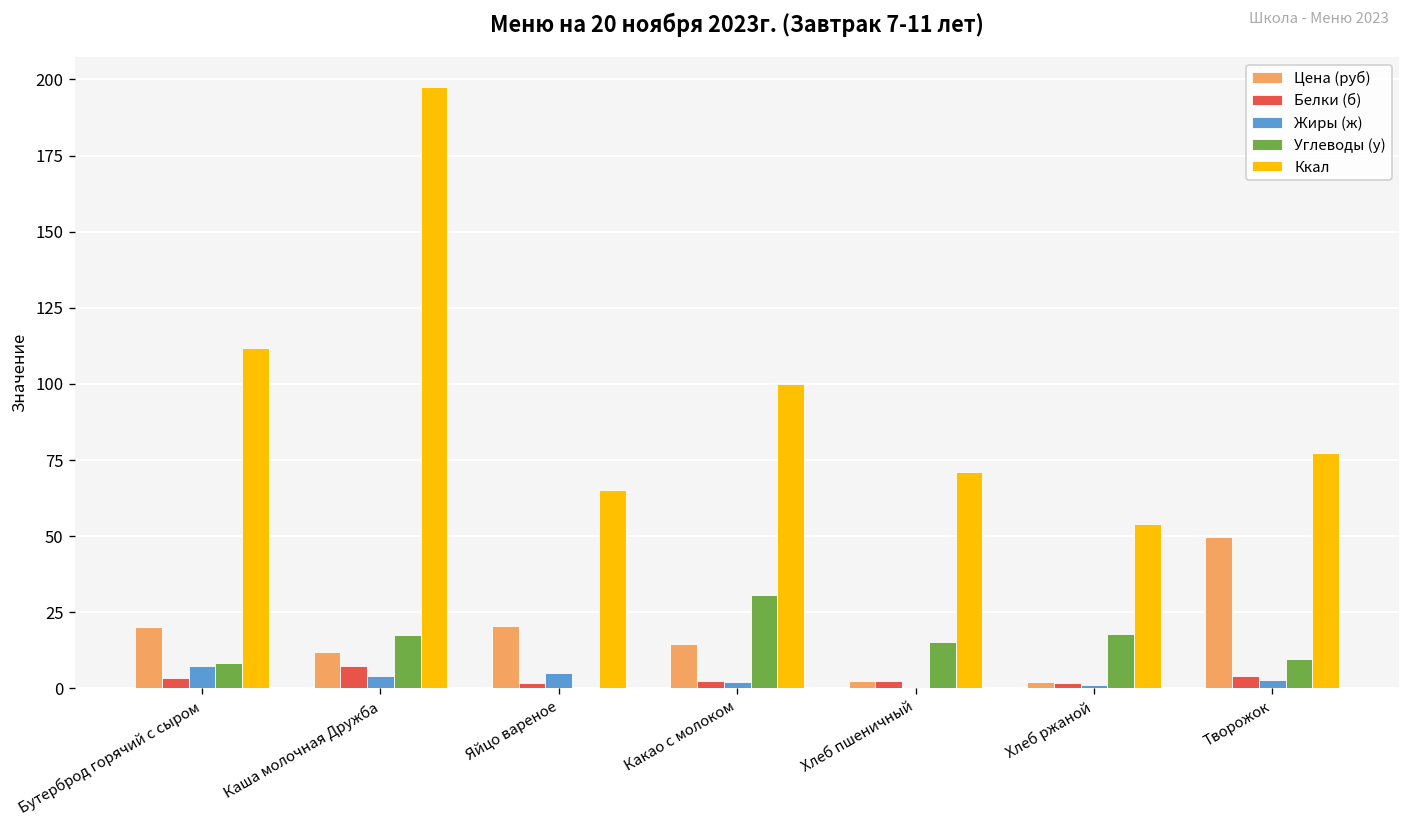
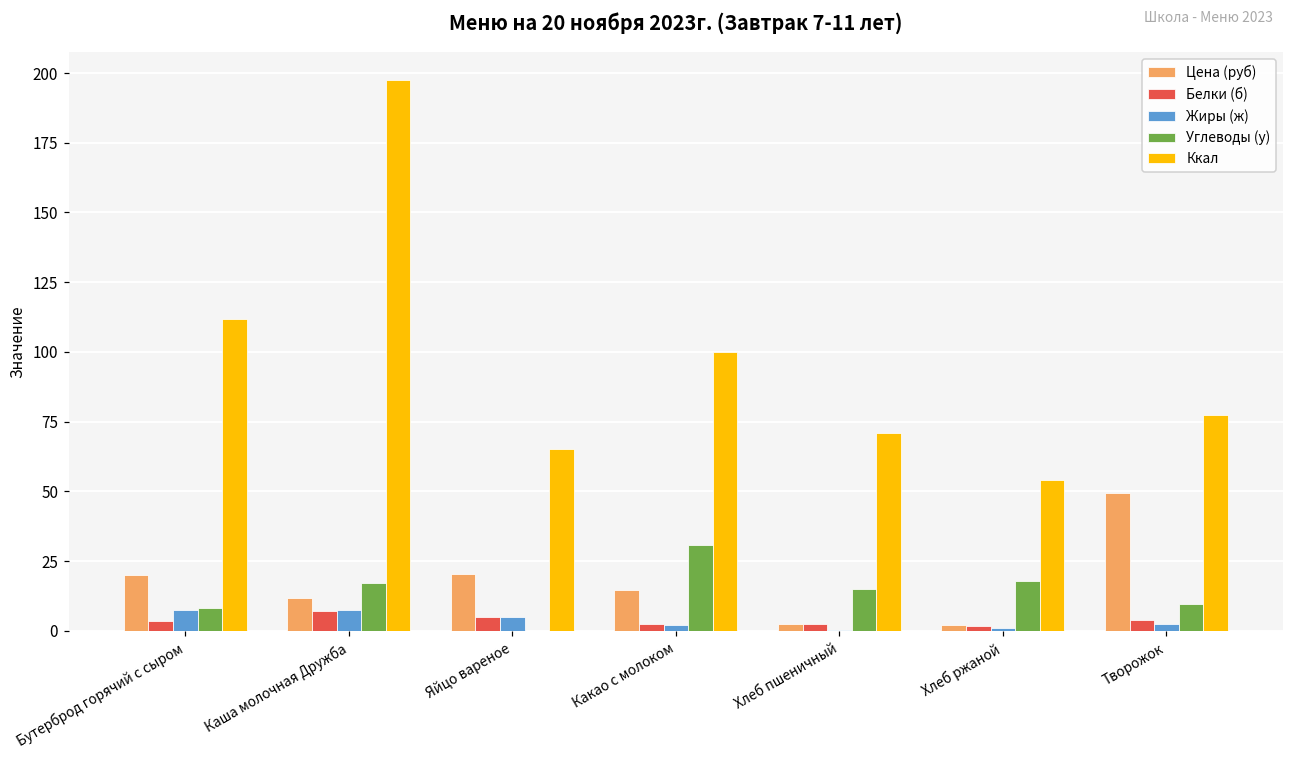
Жиры (ж), Каша молочная Дружба: 4 -> 8
Белки (б), Яйцо вареное: 2 -> 5
